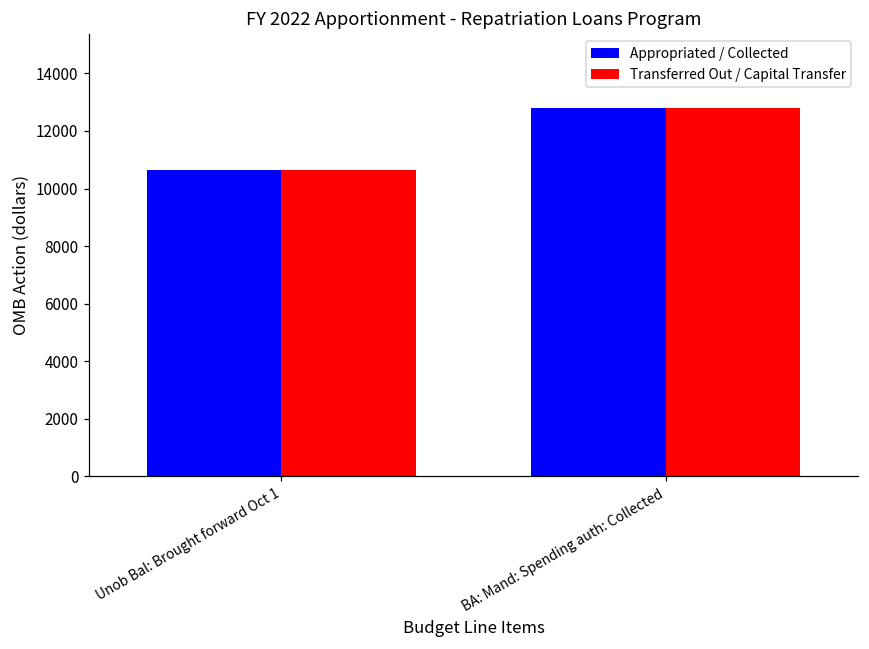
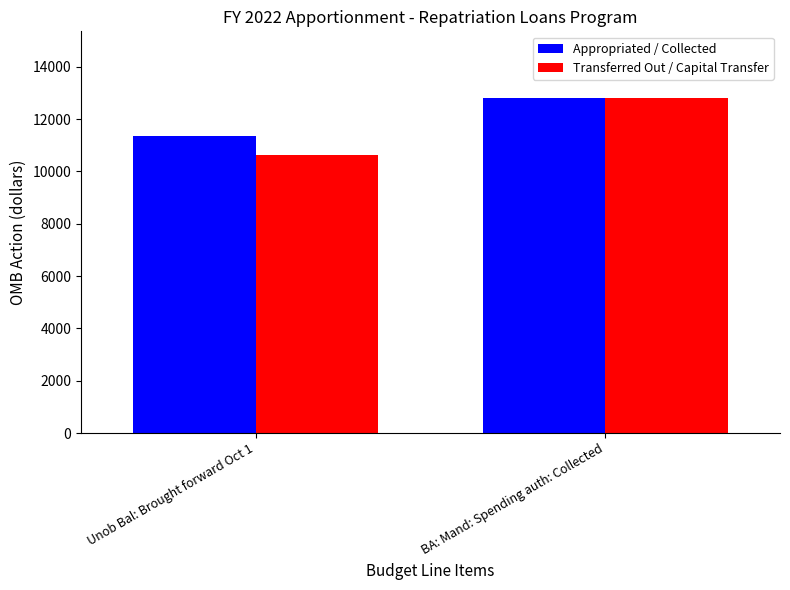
Appropriated / Collected, Unob Bal: Brought forward Oct 1: 10600 -> 11300
